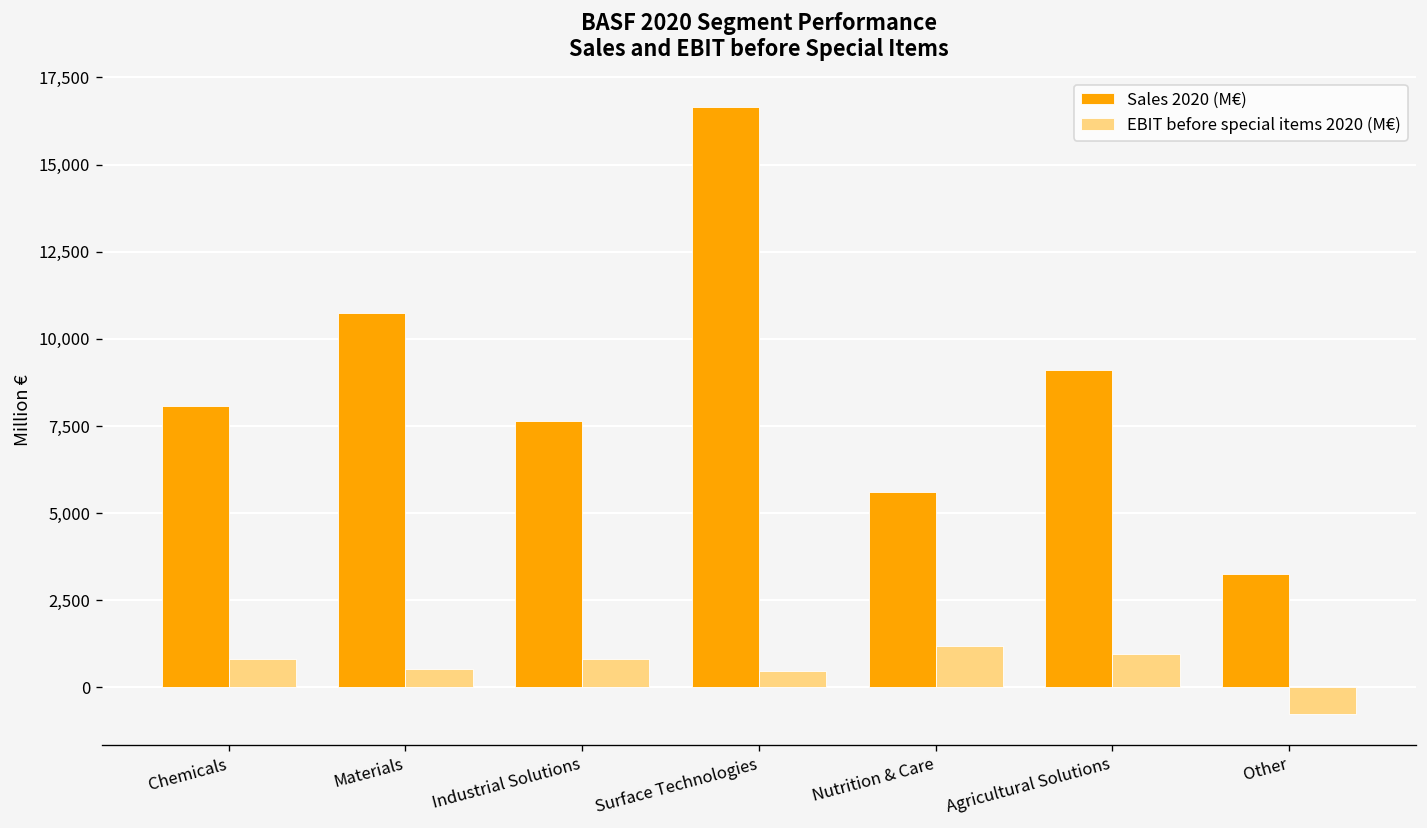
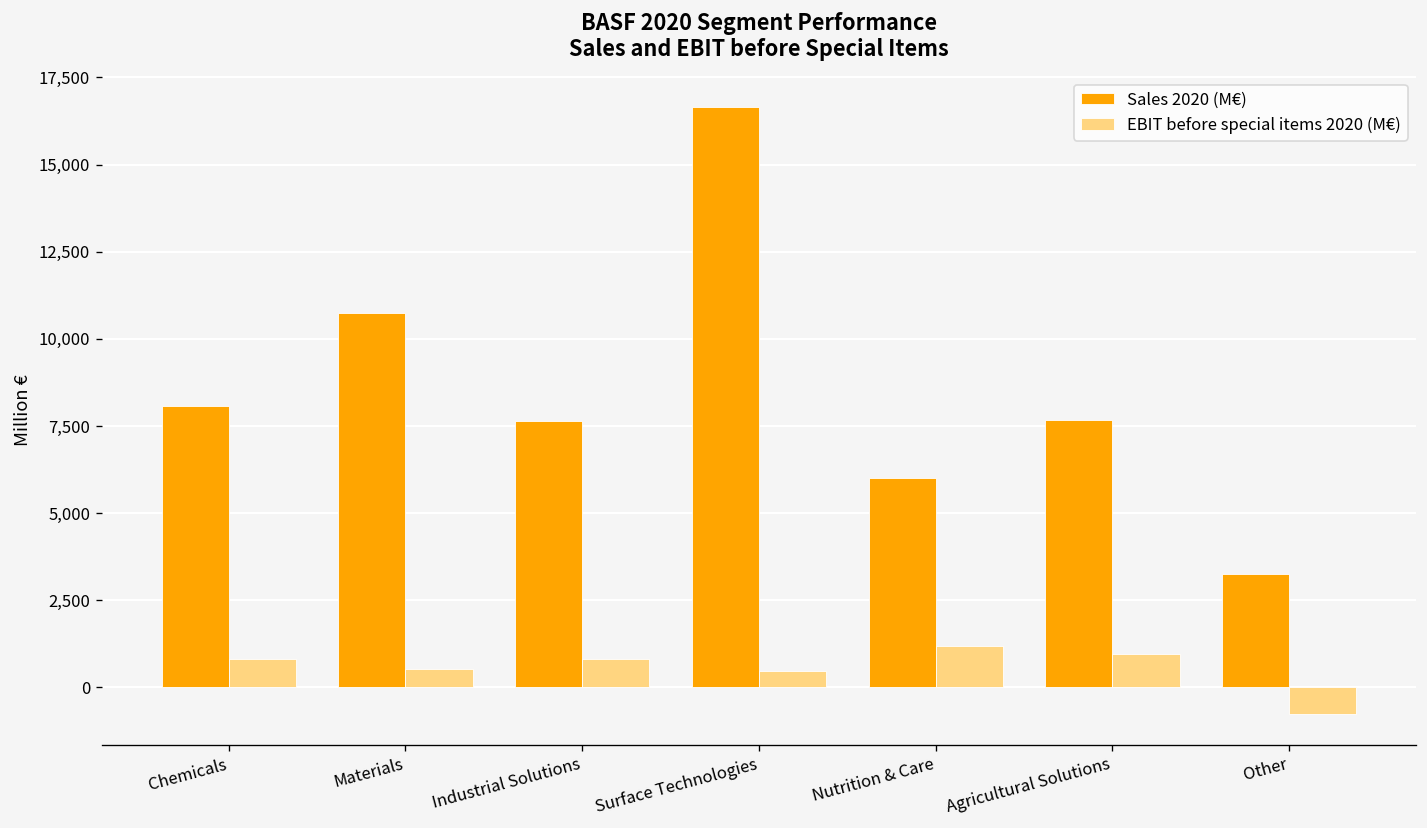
Sales 2020 (M€), Nutrition & Care: 5,600 -> 6,000
Sales 2020 (M€), Agricultural Solutions: 9,100 -> 7,700
